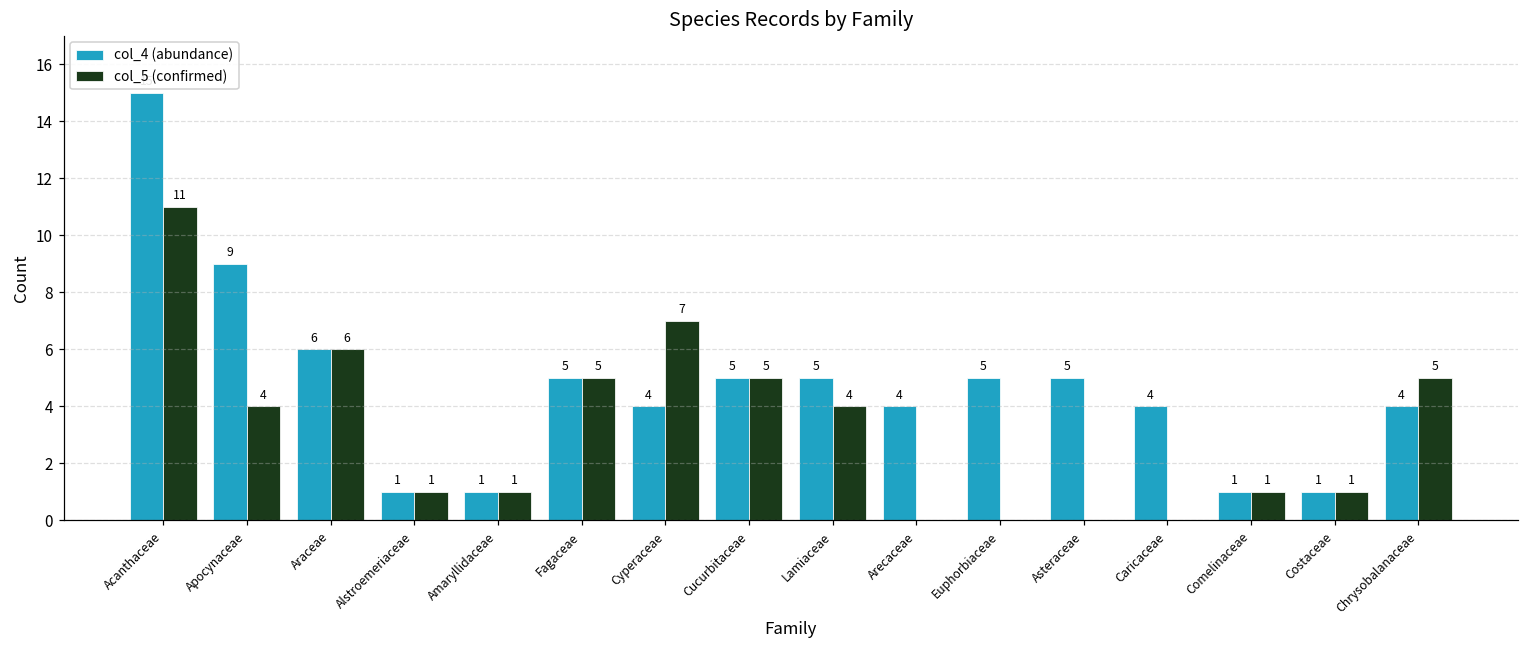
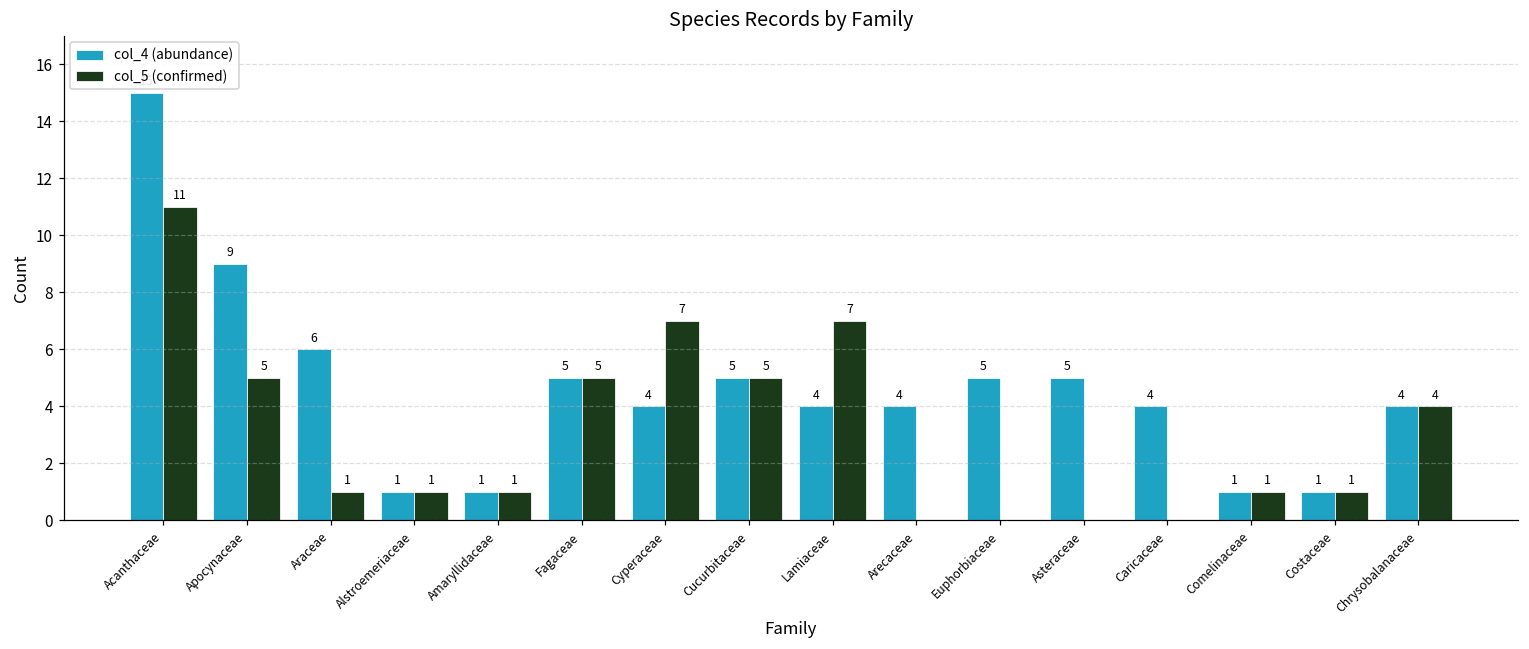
col_5 (confirmed), Apocynaceae: 4 -> 5
col_5 (confirmed), Araceae: 6 -> 1
col_4 (abundance), Lamiaceae: 5 -> 4
col_5 (confirmed), Lamiaceae: 4 -> 7
col_5 (confirmed), Chrysobalanaceae: 5 -> 4
